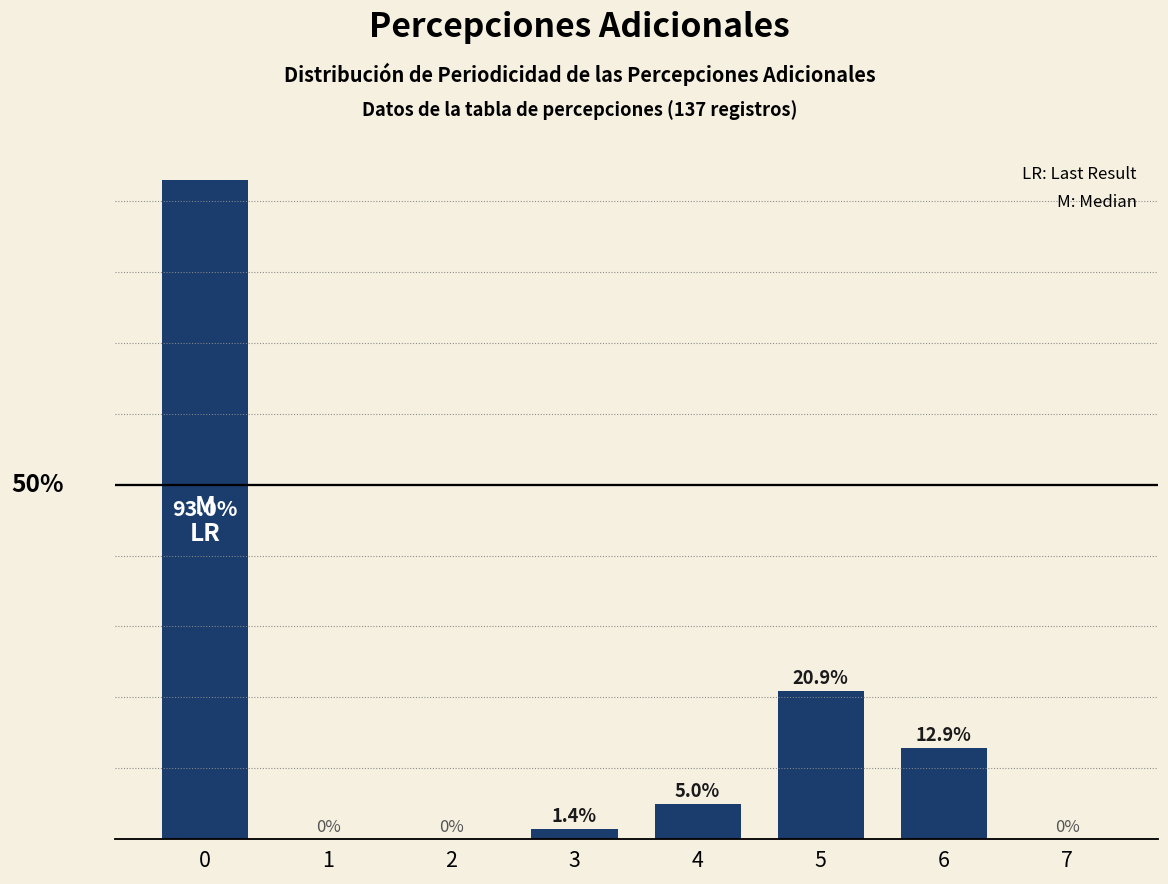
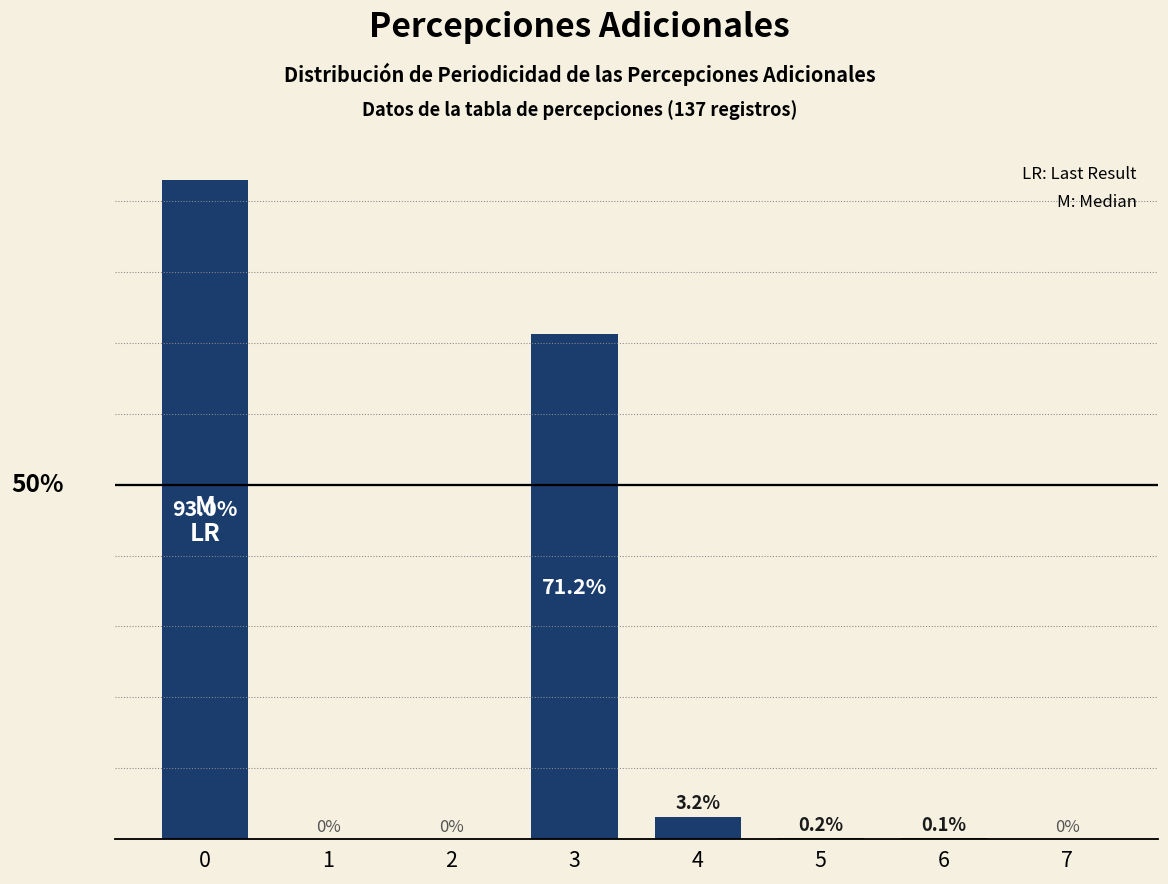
3: 1.4% -> 71.2%
4: 5.0% -> 3.2%
5: 20.9% -> 0.2%
6: 12.9% -> 0.1%
